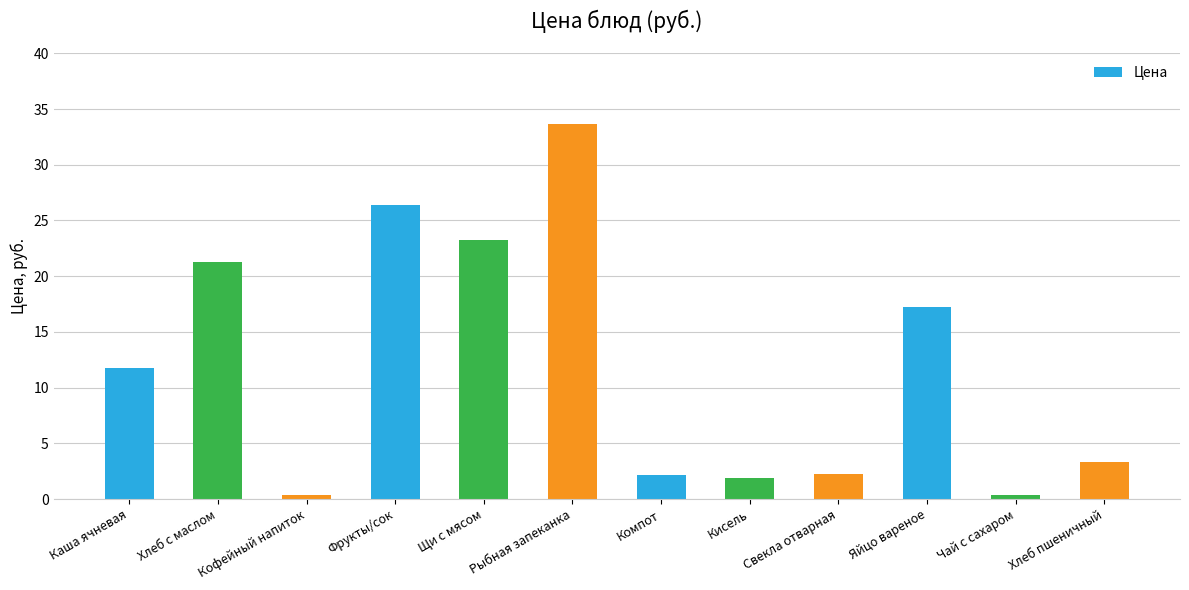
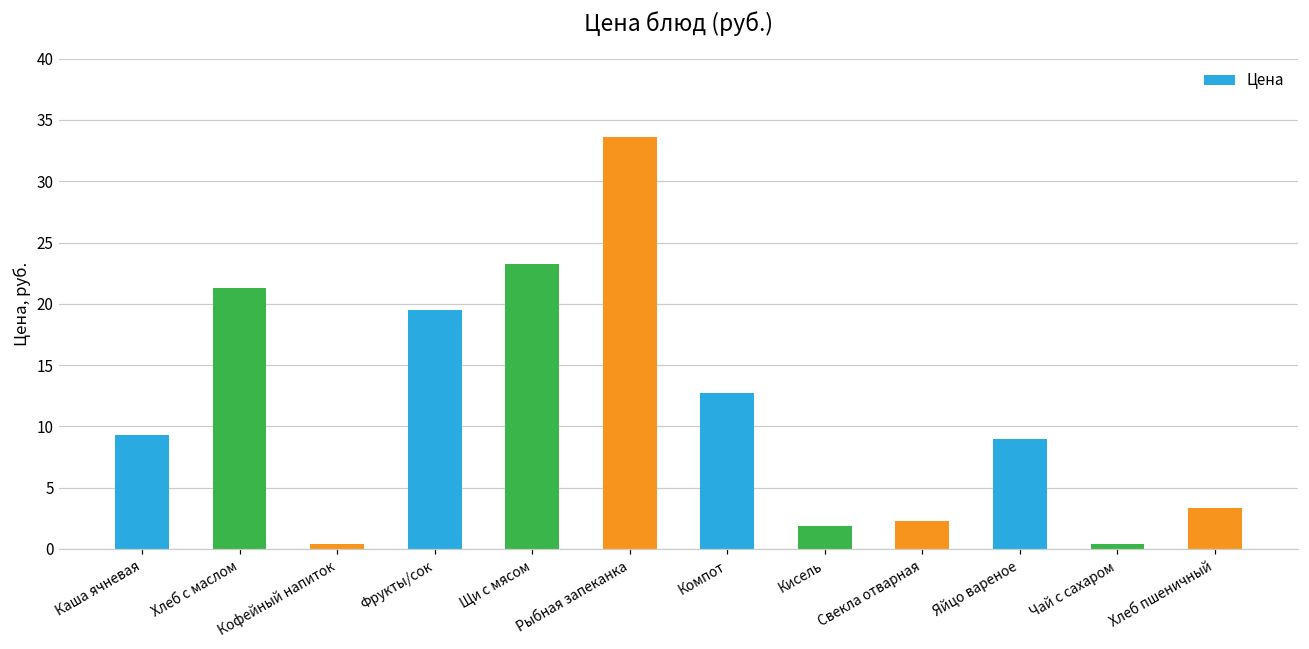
Каша ячневая: 11.8 -> 9.3
Фрукты/сок: 26.4 -> 19.5
Компот: 2.2 -> 12.7
Яйцо вареное: 17.2 -> 9.0
